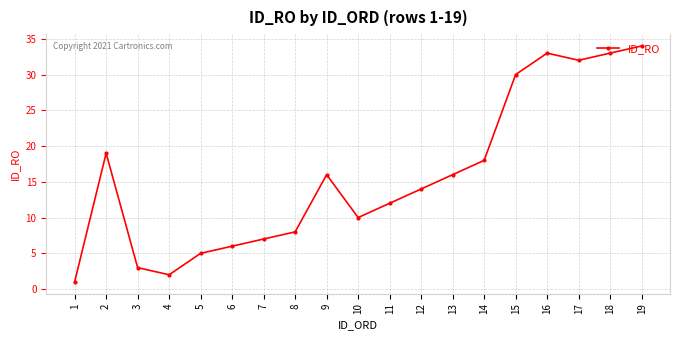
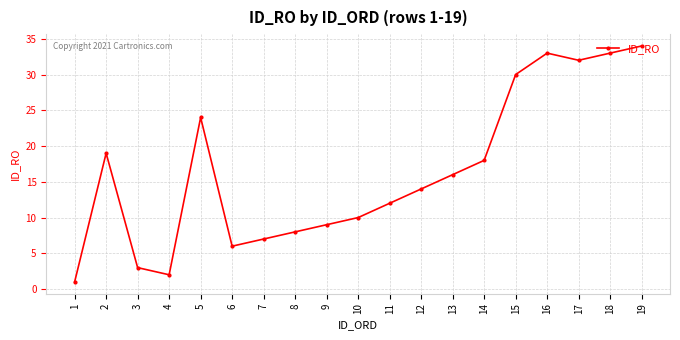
5: 5 -> 24
9: 16 -> 9
